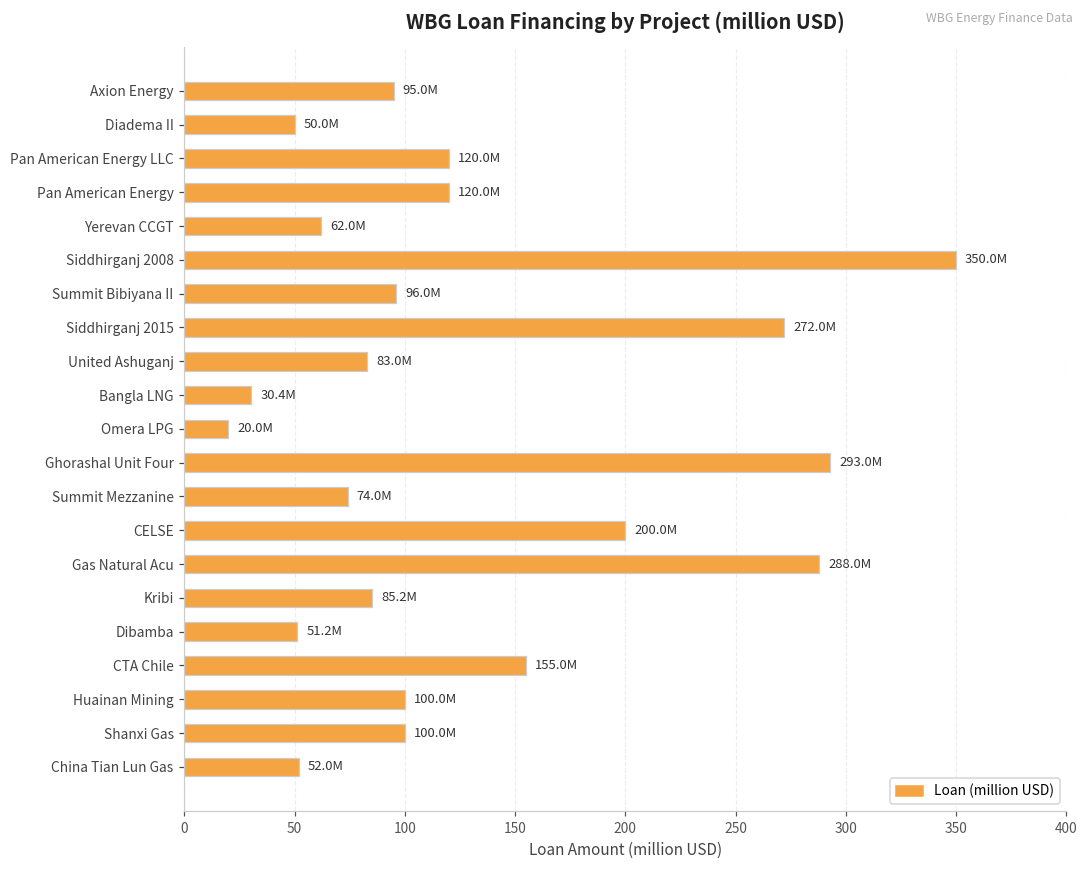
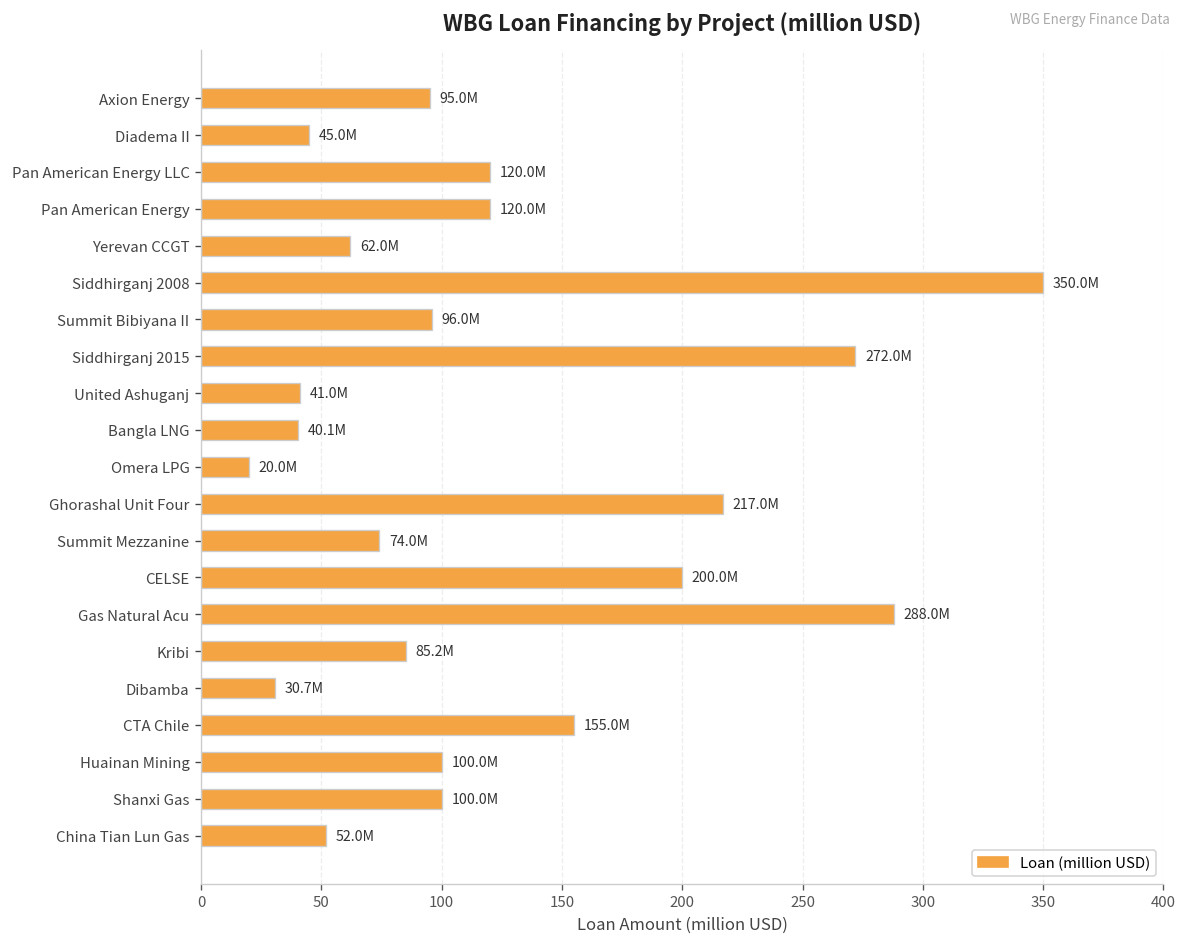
Diadema II: 50.0M -> 45.0M
United Ashuganj: 83.0M -> 41.0M
Bangla LNG: 30.4M -> 40.1M
Ghorashal Unit Four: 293.0M -> 217.0M
Dibamba: 51.2M -> 30.7M
